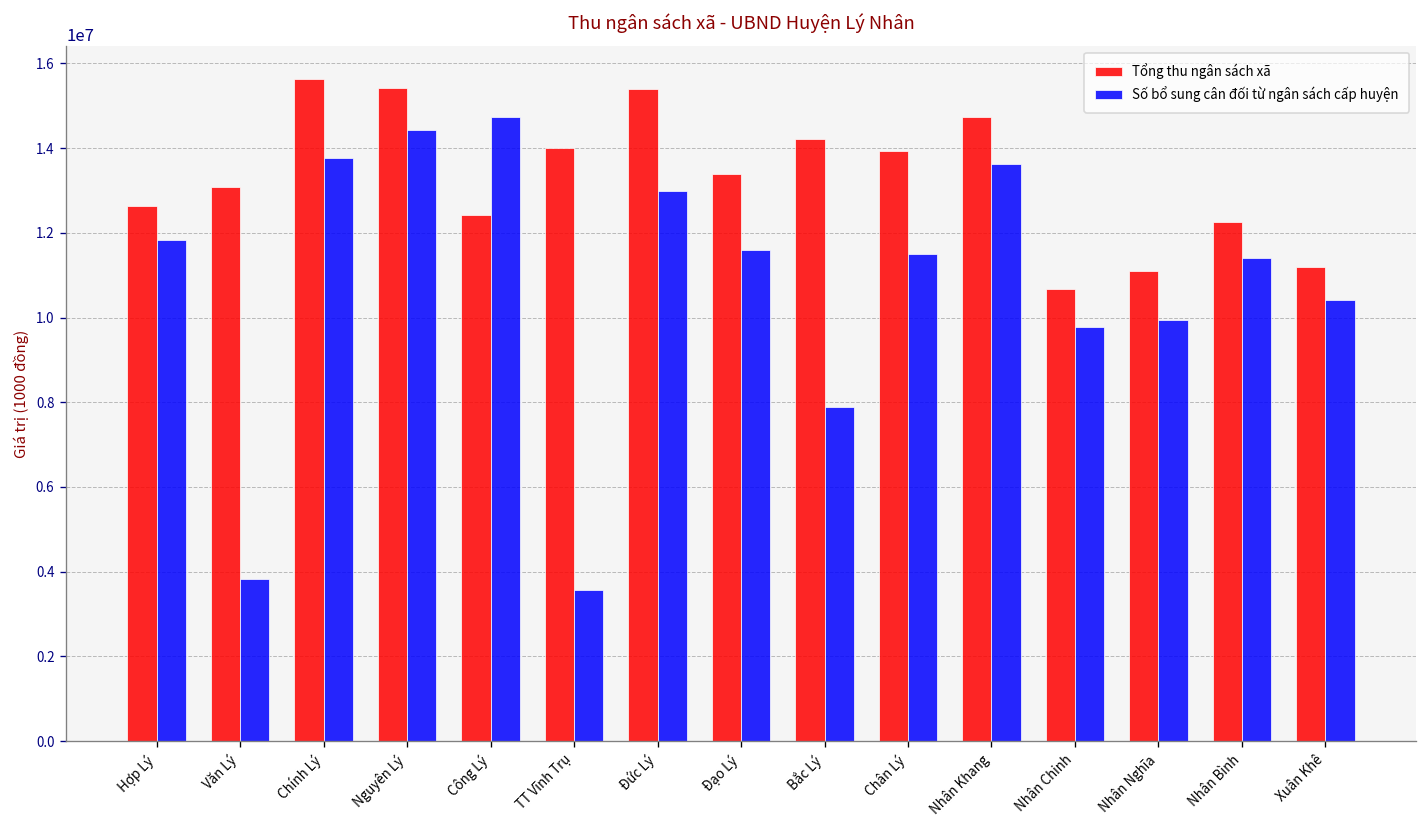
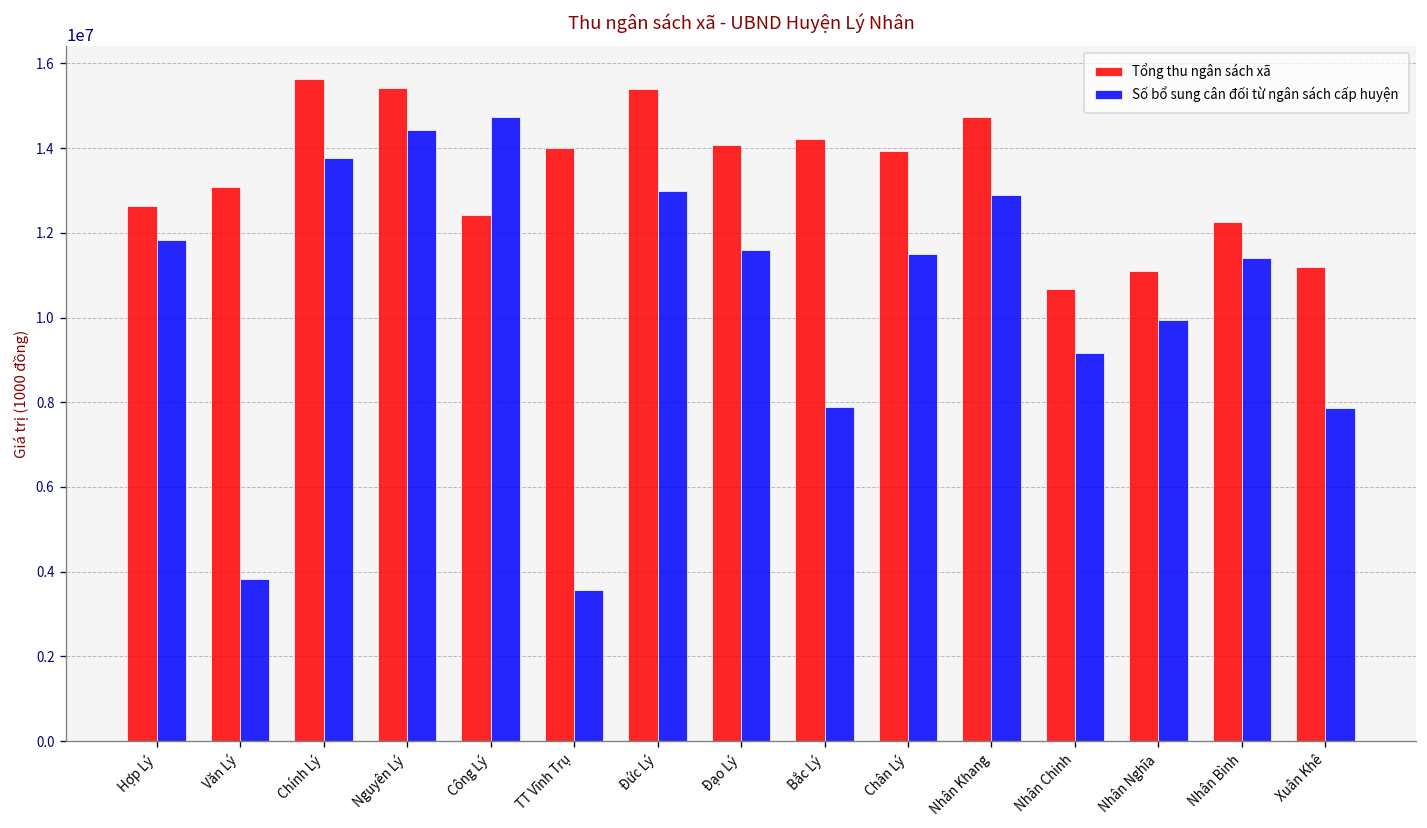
Tổng thu ngân sách xã, Đạo Lý: 13400000 -> 14100000
Số bổ sung cân đối từ ngân sách cấp huyện, Nhân Khang: 13600000 -> 12900000
Số bổ sung cân đối từ ngân sách cấp huyện, Nhân Chinh: 9800000 -> 9200000
Số bổ sung cân đối từ ngân sách cấp huyện, Xuân Khê: 10400000 -> 7900000
